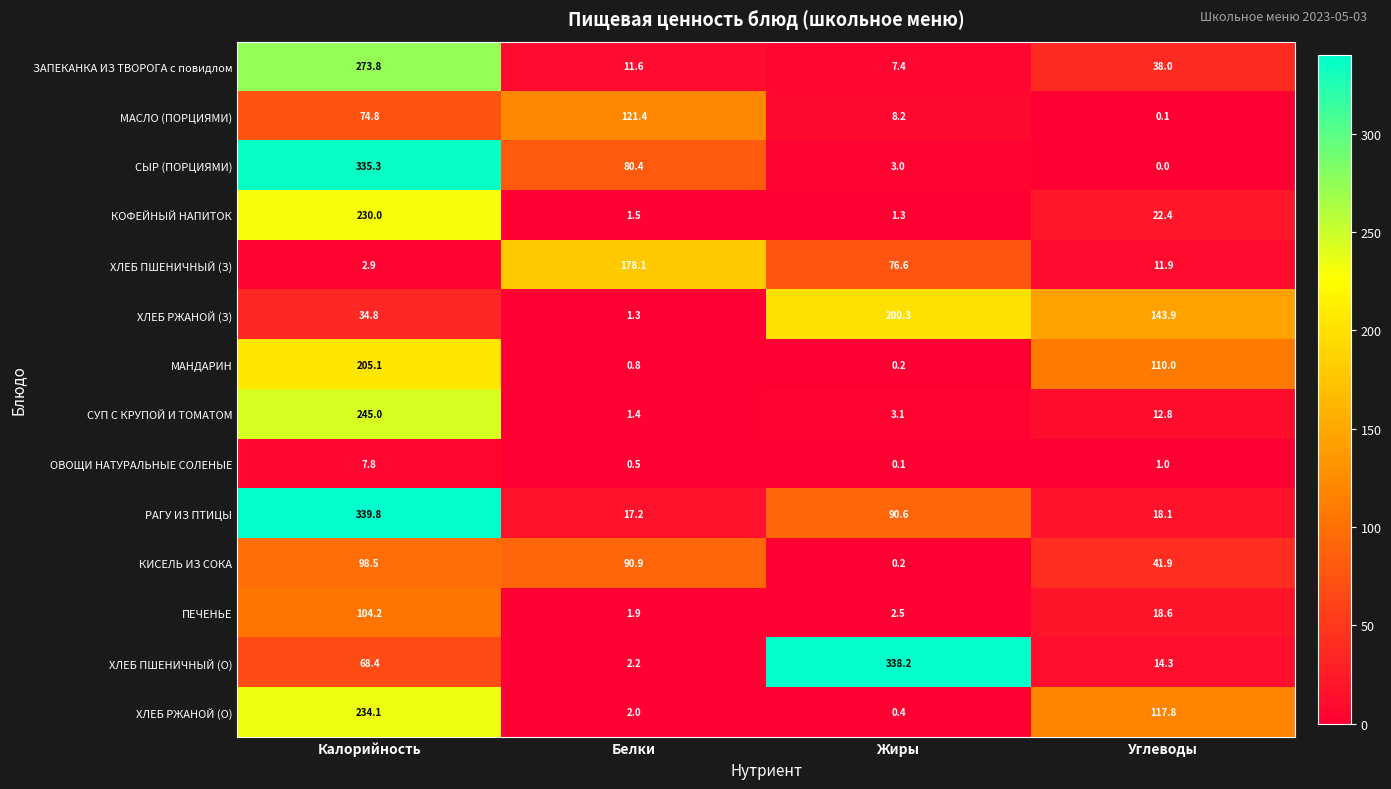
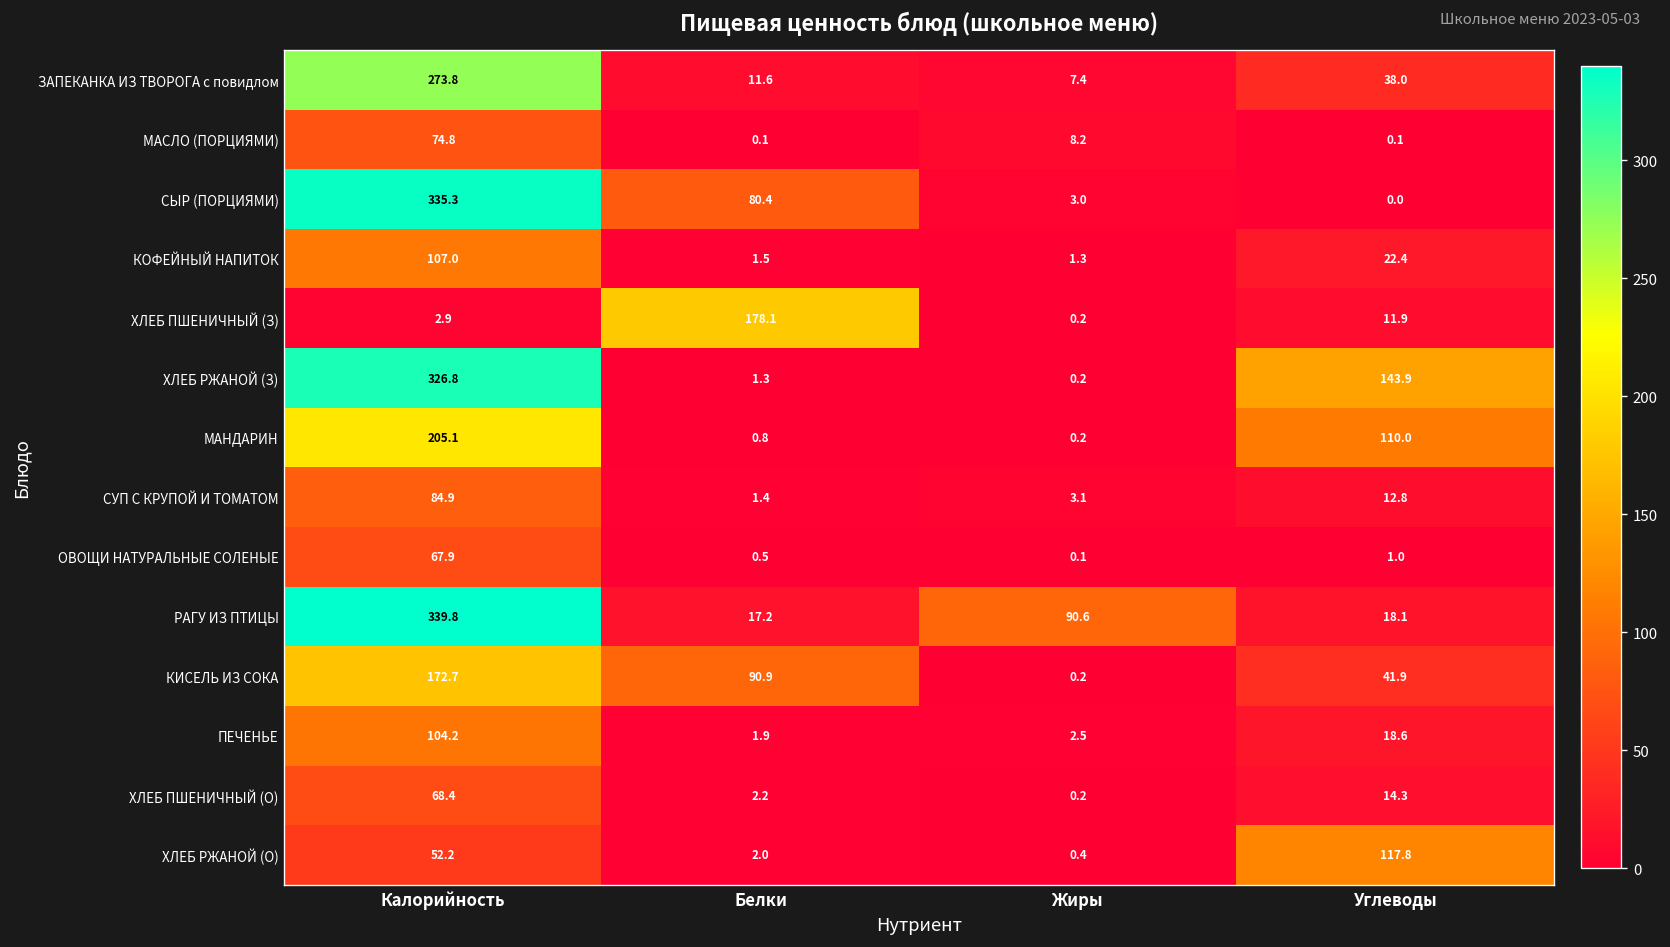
МАСЛО (ПОРЦИЯМИ), Белки: 121.4 -> 0.1
КОФЕЙНЫЙ НАПИТОК, Калорийность: 230.0 -> 107.0
ХЛЕБ ПШЕНИЧНЫЙ (З), Жиры: 76.6 -> 0.2
ХЛЕБ РЖАНОЙ (З), Калорийность: 34.8 -> 326.8
ХЛЕБ РЖАНОЙ (З), Жиры: 200.3 -> 0.2
СУП С КРУПОЙ И ТОМАТОМ, Калорийность: 245.0 -> 84.9
ОВОЩИ НАТУРАЛЬНЫЕ СОЛЕНЫЕ, Калорийность: 7.8 -> 67.9
КИСЕЛЬ ИЗ СОКА, Калорийность: 98.5 -> 172.7
ХЛЕБ ПШЕНИЧНЫЙ (О), Жиры: 338.2 -> 0.2
ХЛЕБ РЖАНОЙ (О), Калорийность: 234.1 -> 52.2
